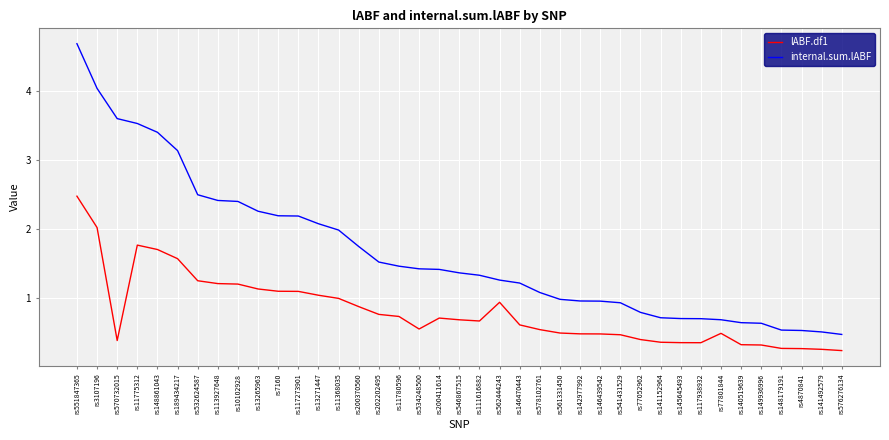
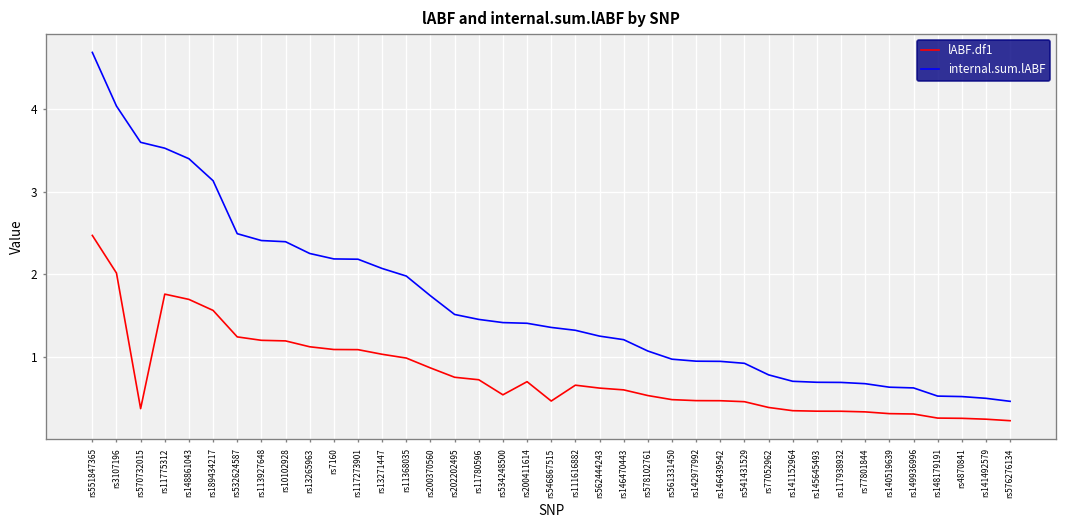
lABF.df1, rs546867515: 0.7 -> 0.5
lABF.df1, rs562444243: 0.9 -> 0.6
lABF.df1, rs77801844: 0.5 -> 0.3
